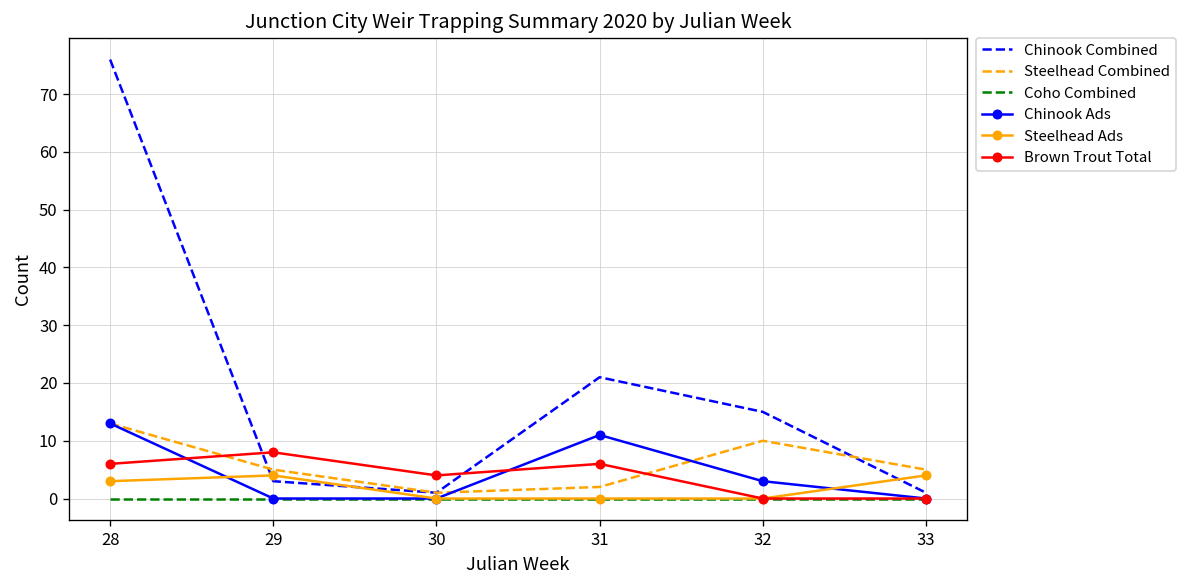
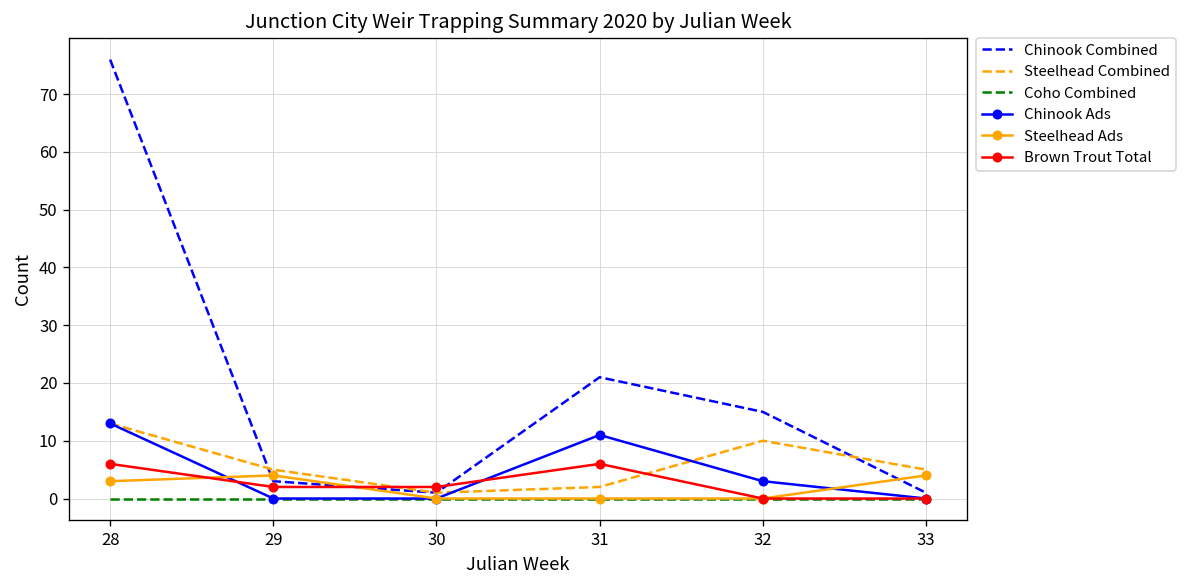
Brown Trout Total, 29: 8 -> 2
Brown Trout Total, 30: 4 -> 2
